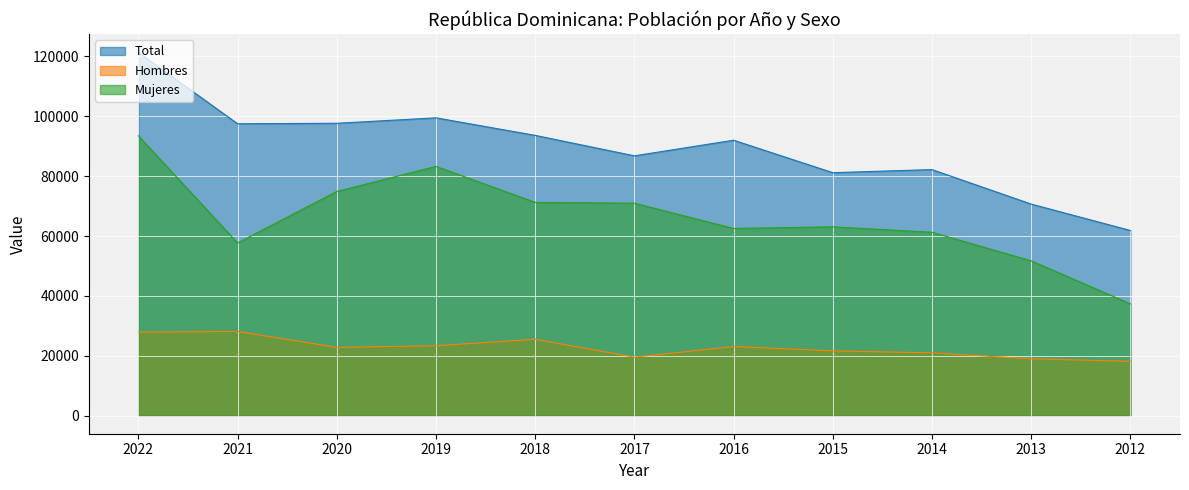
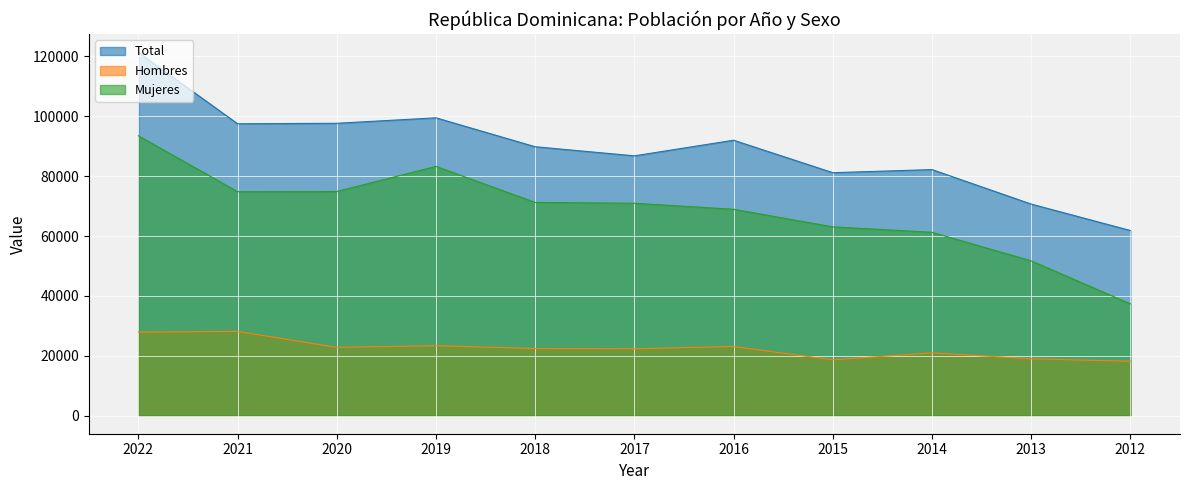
Mujeres, 2021: 58000 -> 75000
Total, 2018: 94000 -> 90000
Hombres, 2018: 25000 -> 22000
Hombres, 2017: 20000 -> 22000
Mujeres, 2016: 63000 -> 69000
Hombres, 2015: 22000 -> 19000
